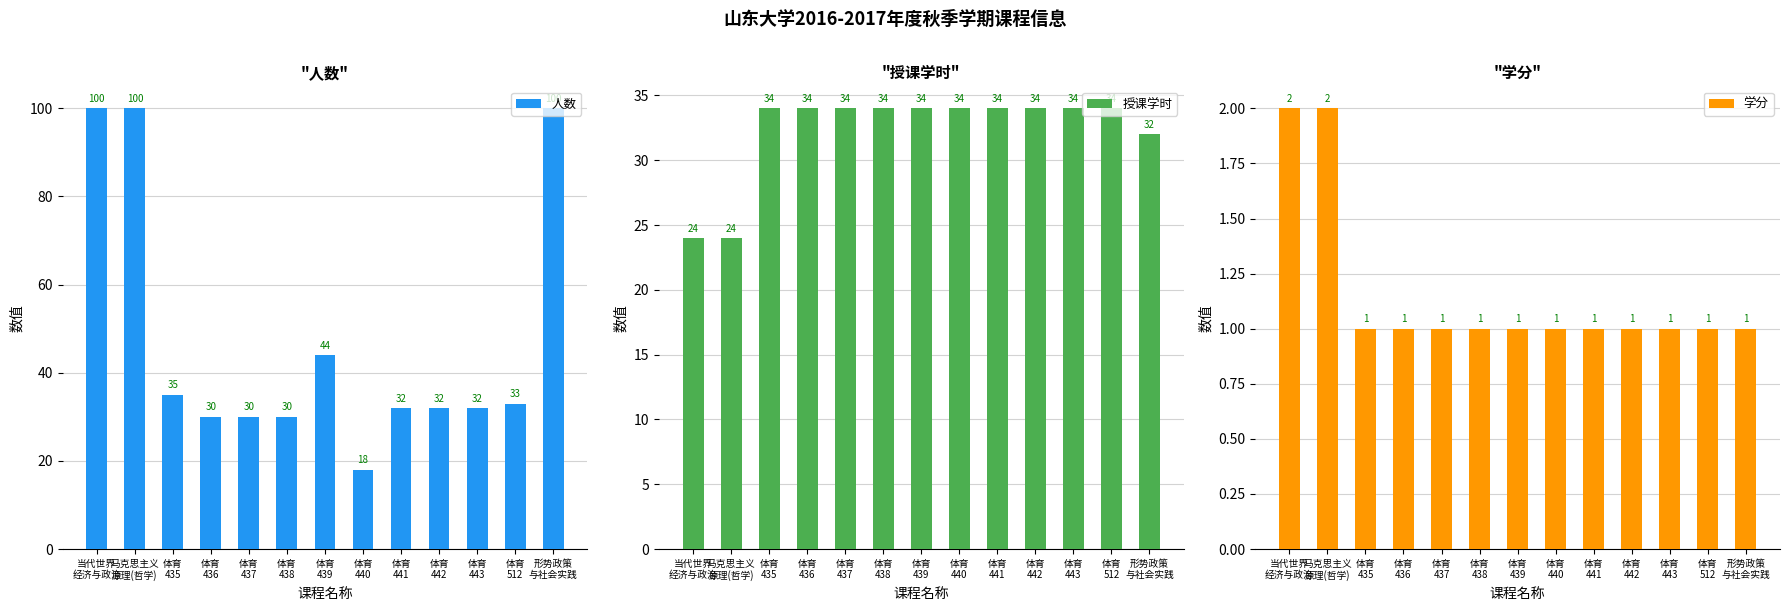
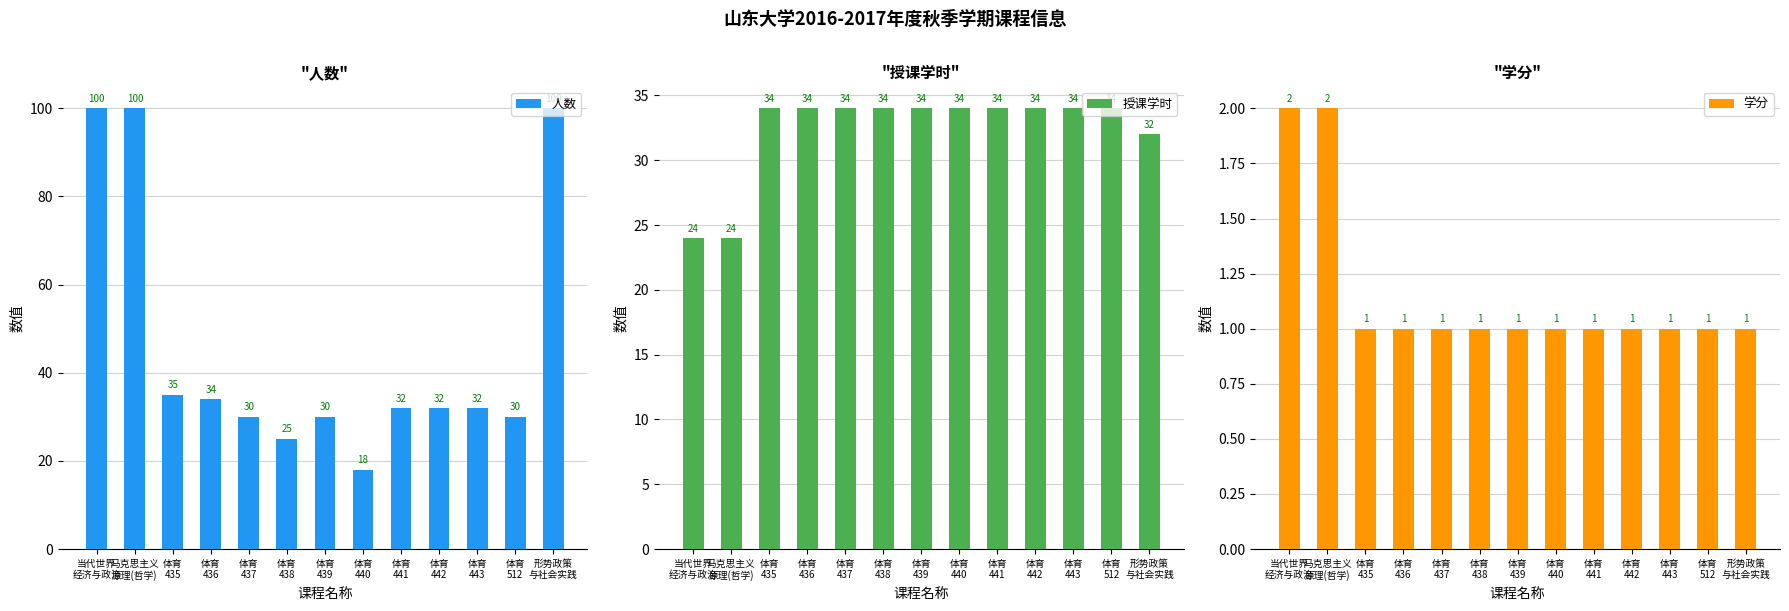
"人数", 体育 436: 30 -> 34
"人数", 体育 438: 30 -> 25
"人数", 体育 439: 44 -> 30
"人数", 体育 512: 33 -> 30
